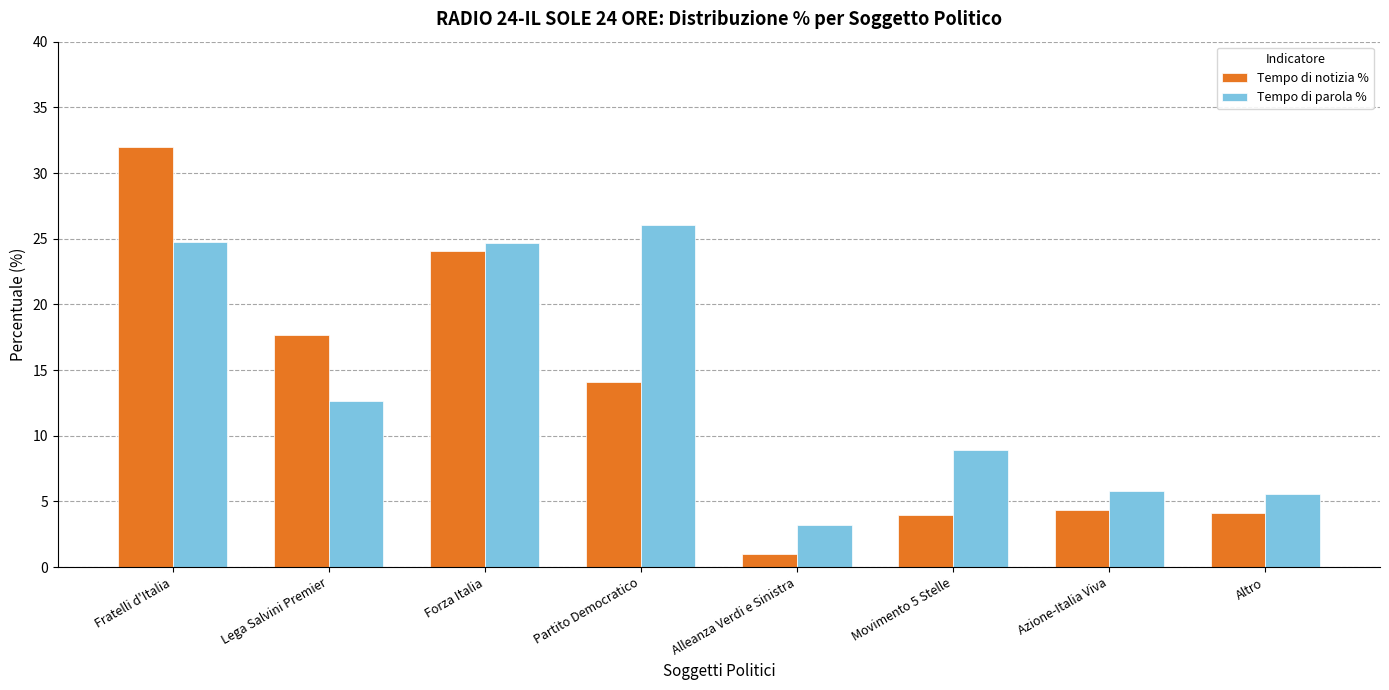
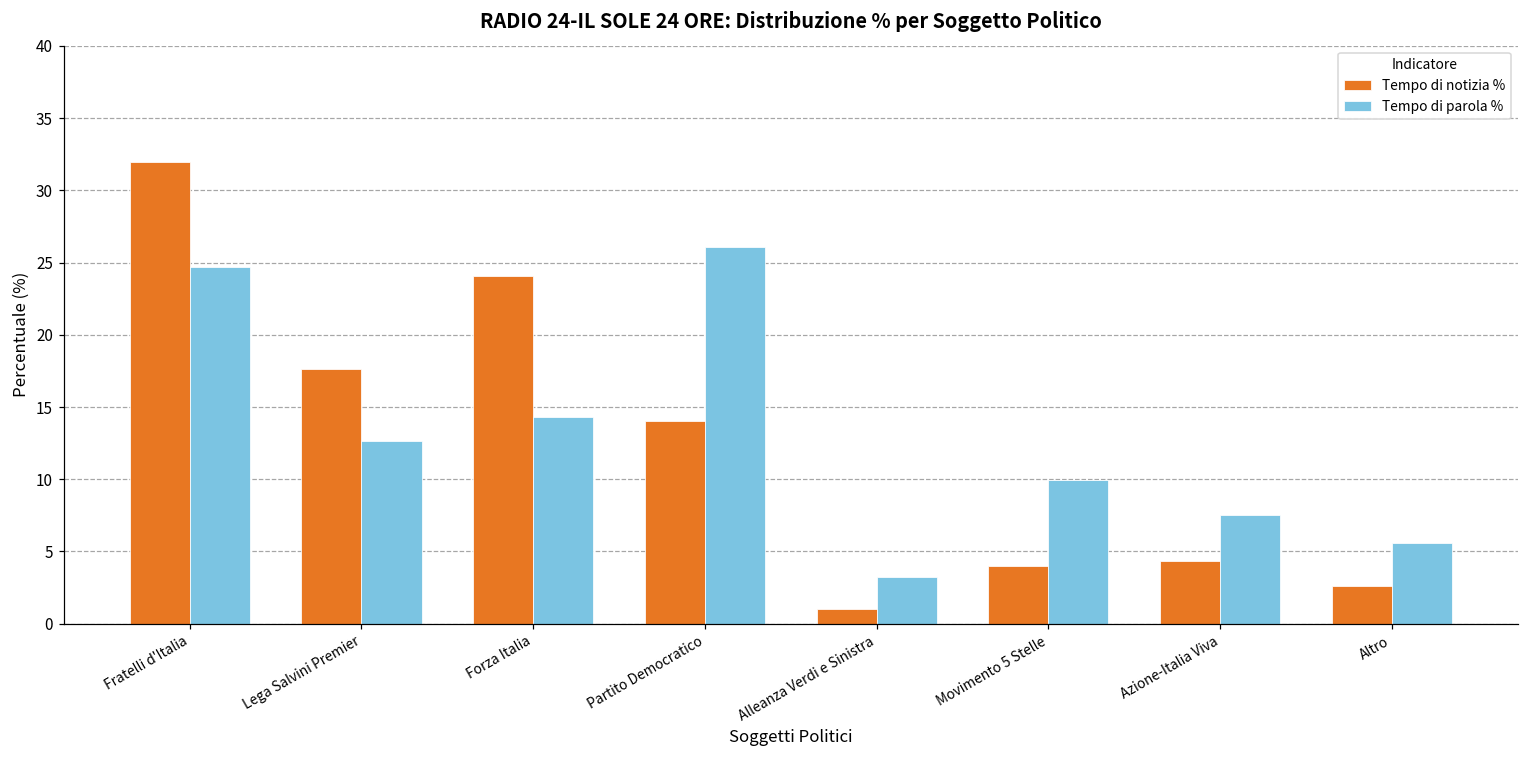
Tempo di parola %, Forza Italia: 24.7 -> 14.3
Tempo di parola %, Movimento 5 Stelle: 8.9 -> 9.9
Tempo di parola %, Azione-Italia Viva: 5.8 -> 7.5
Tempo di notizia %, Altro: 4.1 -> 2.6
